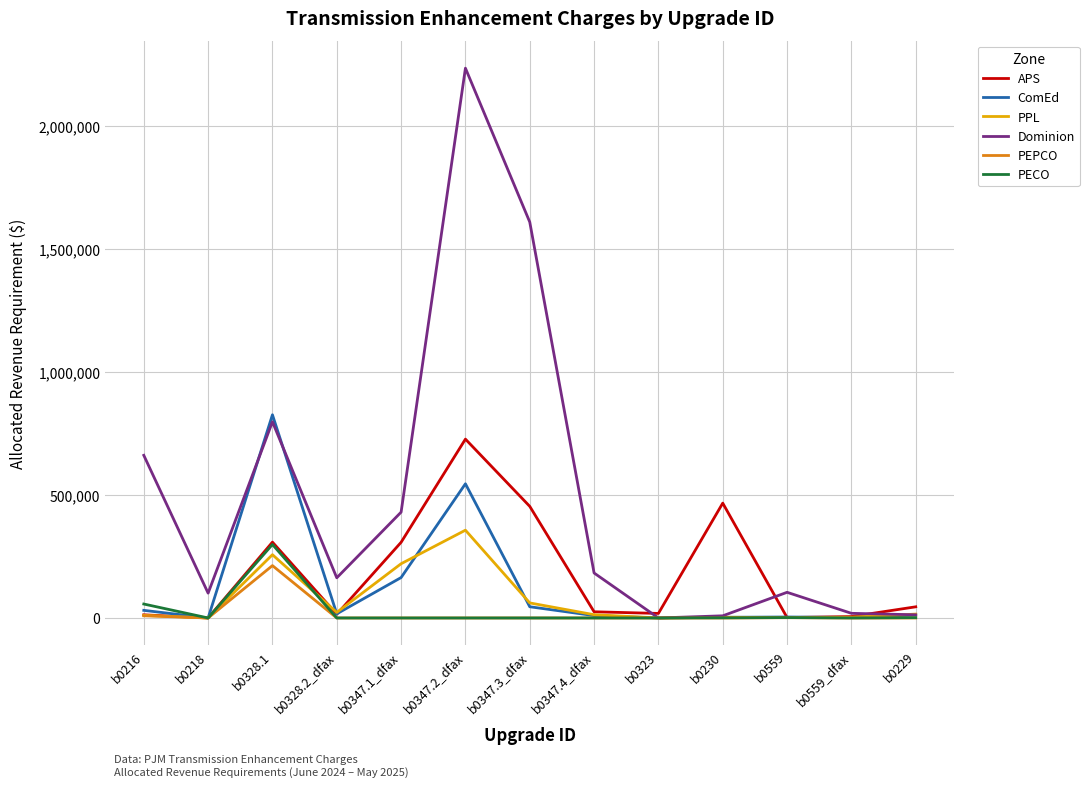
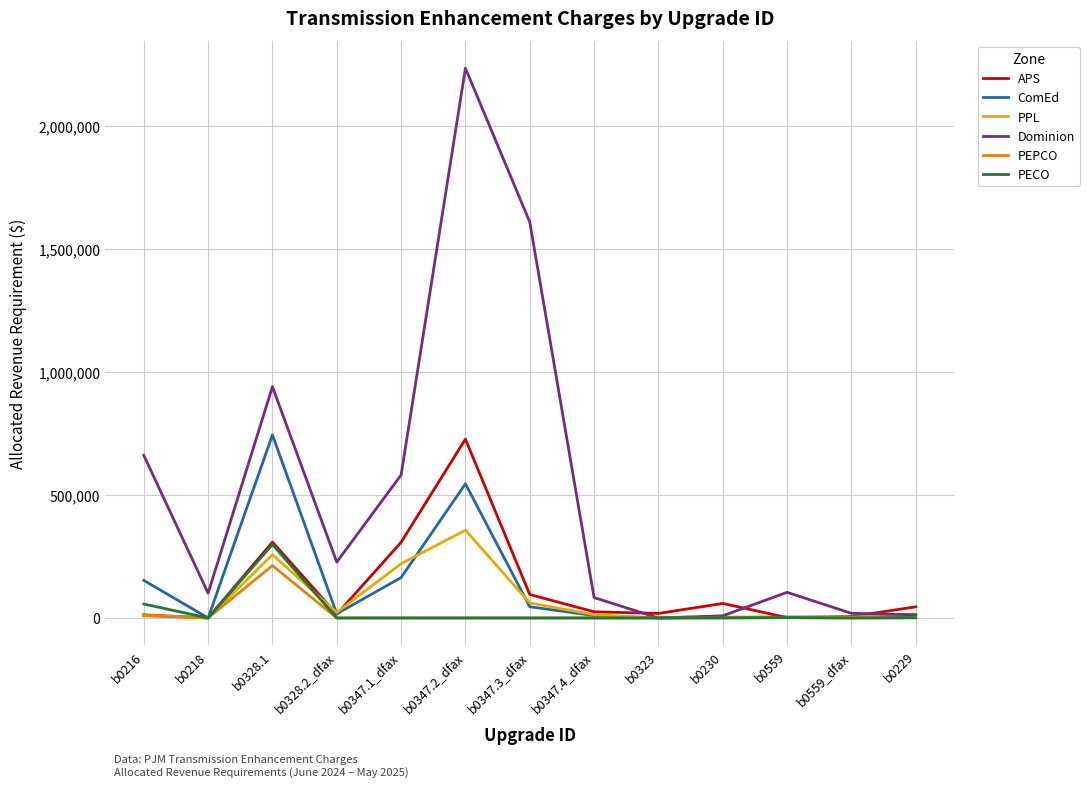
ComEd, b0216: 30,000 -> 150,000
ComEd, b0328.1: 830,000 -> 740,000
Dominion, b0328.1: 800,000 -> 940,000
Dominion, b0328.2_dfax: 160,000 -> 230,000
Dominion, b0347.1_dfax: 430,000 -> 580,000
APS, b0347.3_dfax: 450,000 -> 100,000
Dominion, b0347.4_dfax: 180,000 -> 80,000
APS, b0230: 470,000 -> 60,000
